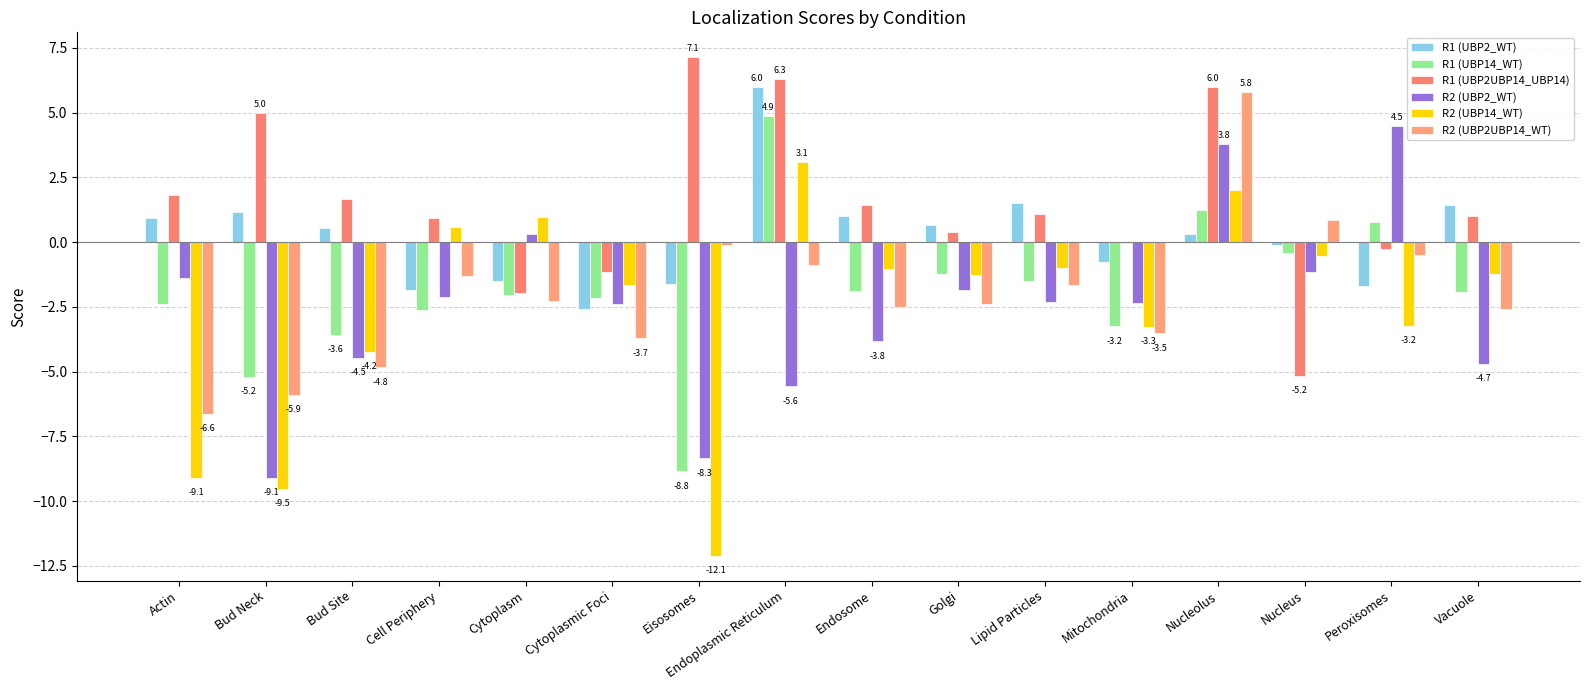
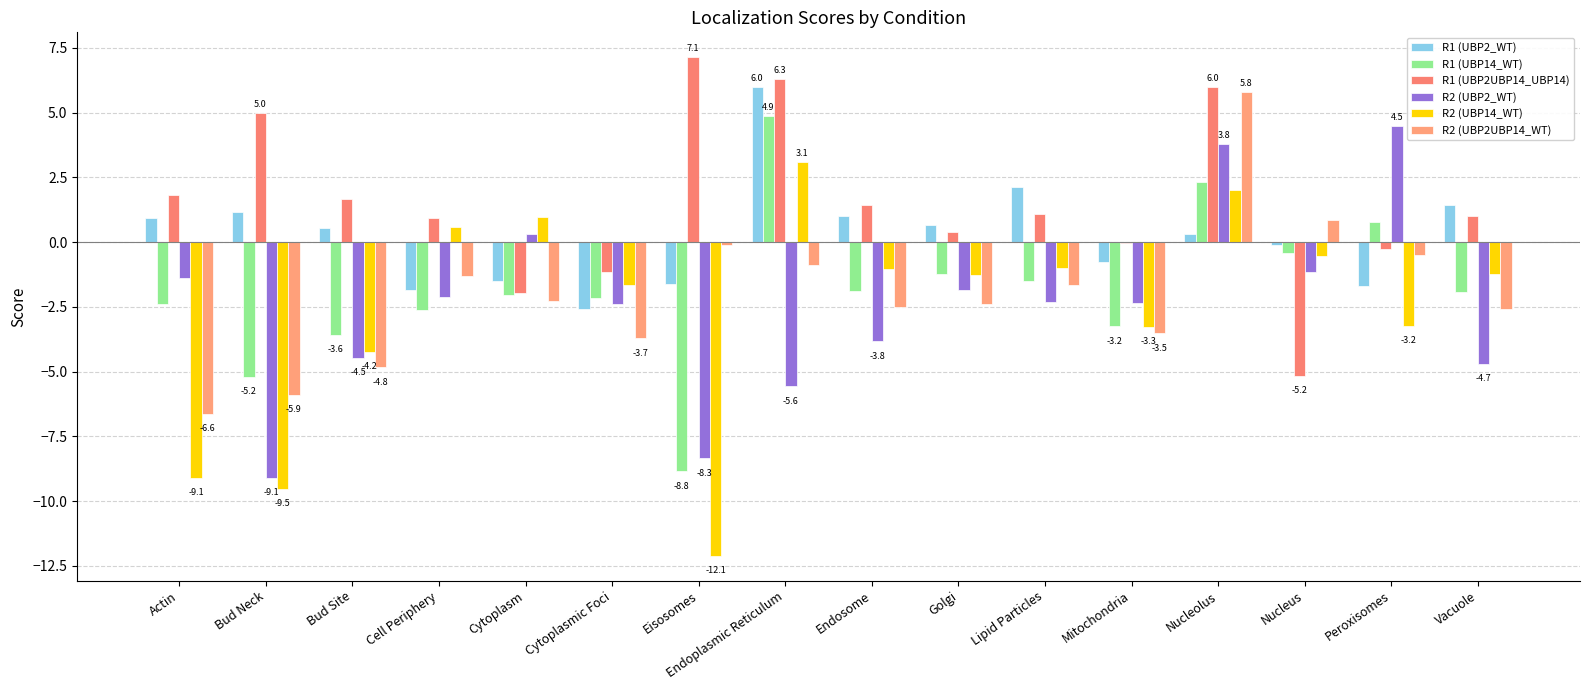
R1 (UBP2_WT), Lipid Particles: 1.5 -> 2.2
R1 (UBP14_WT), Nucleolus: 1.2 -> 2.3
